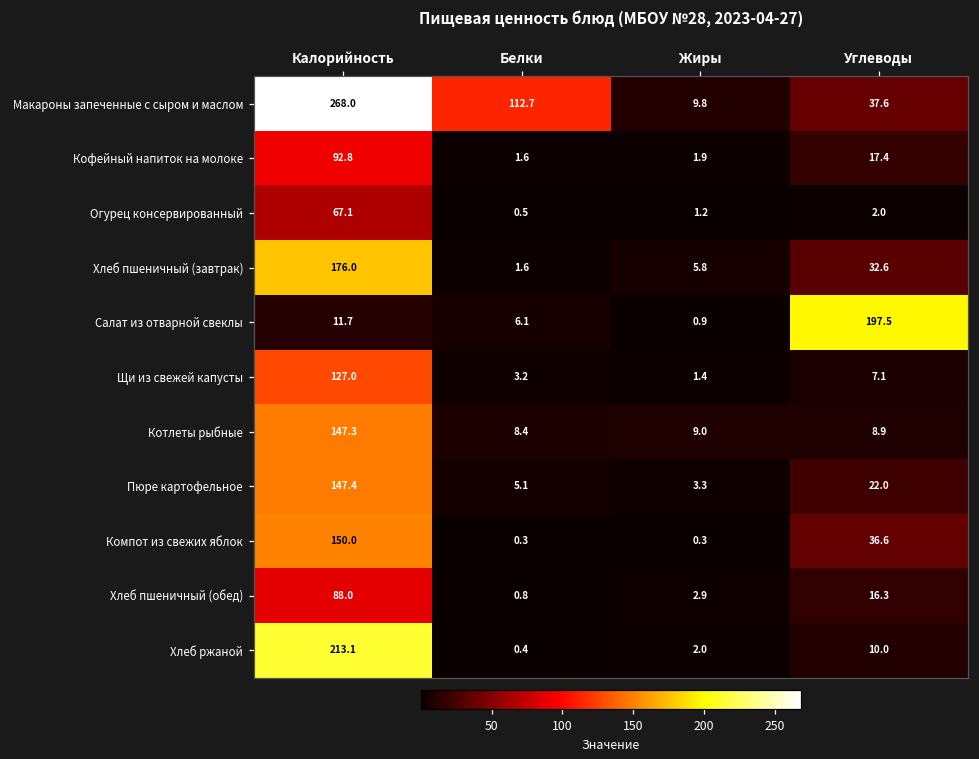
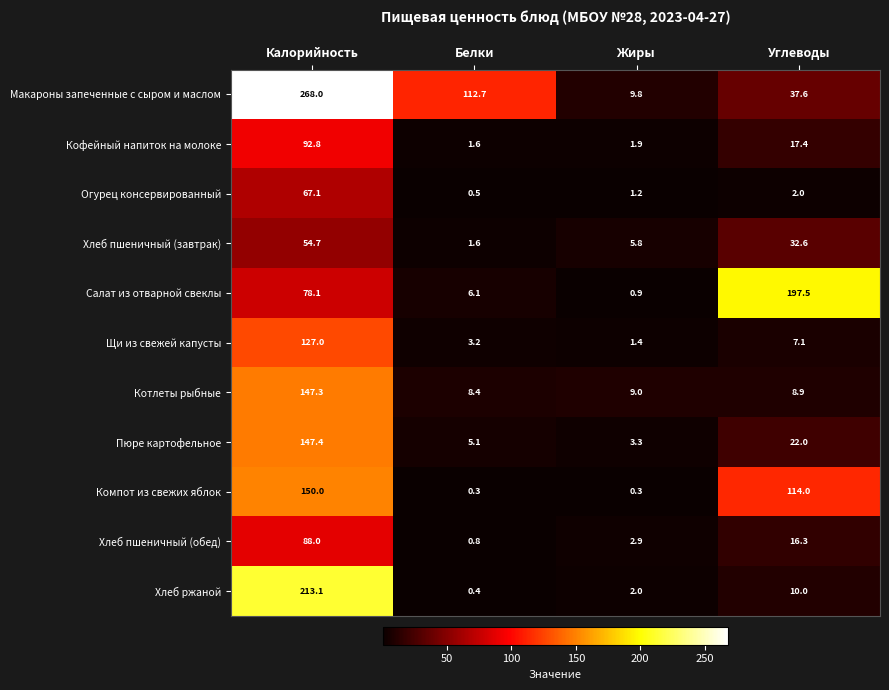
Хлеб пшеничный (завтрак), Калорийность: 176.0 -> 54.7
Салат из отварной свеклы, Калорийность: 11.7 -> 78.1
Компот из свежих яблок, Углеводы: 36.6 -> 114.0
